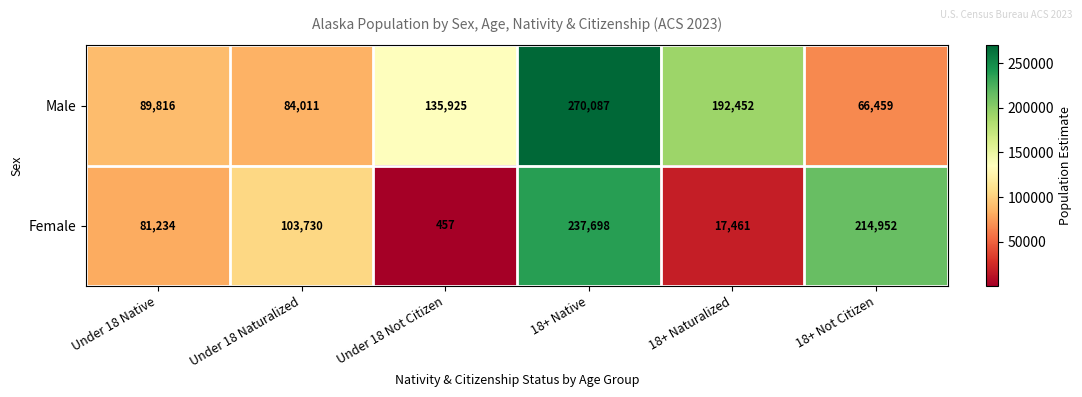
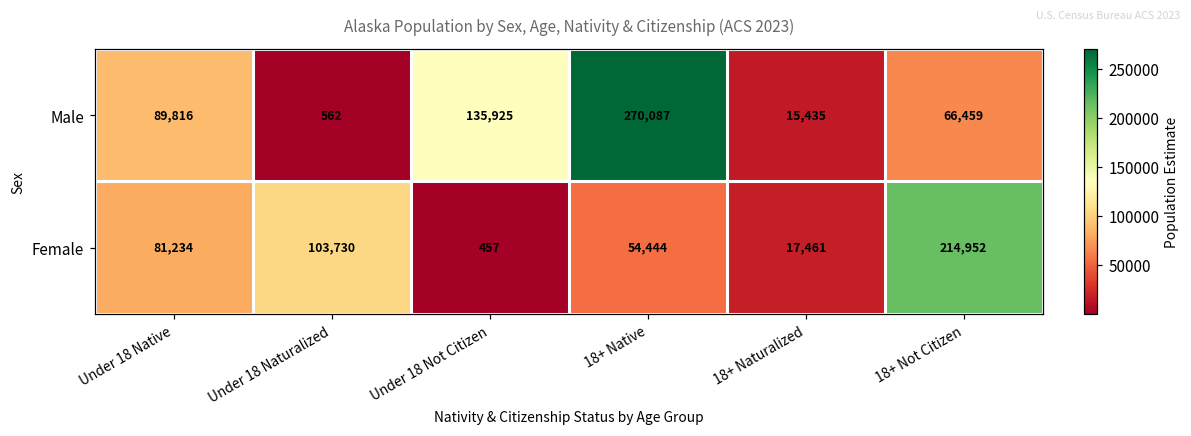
Male, Under 18 Naturalized: 84,011 -> 562
Male, 18+ Naturalized: 192,452 -> 15,435
Female, 18+ Native: 237,698 -> 54,444
